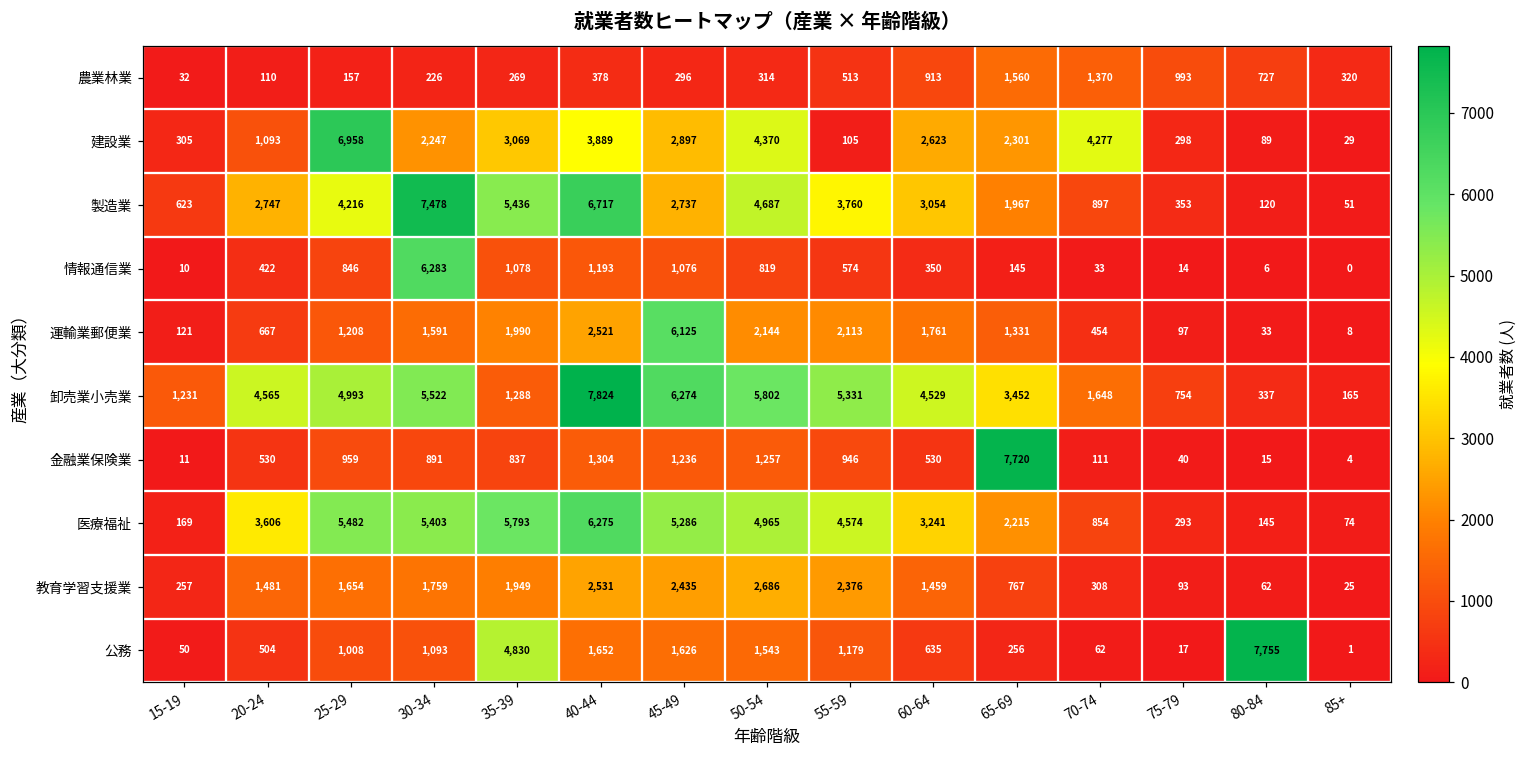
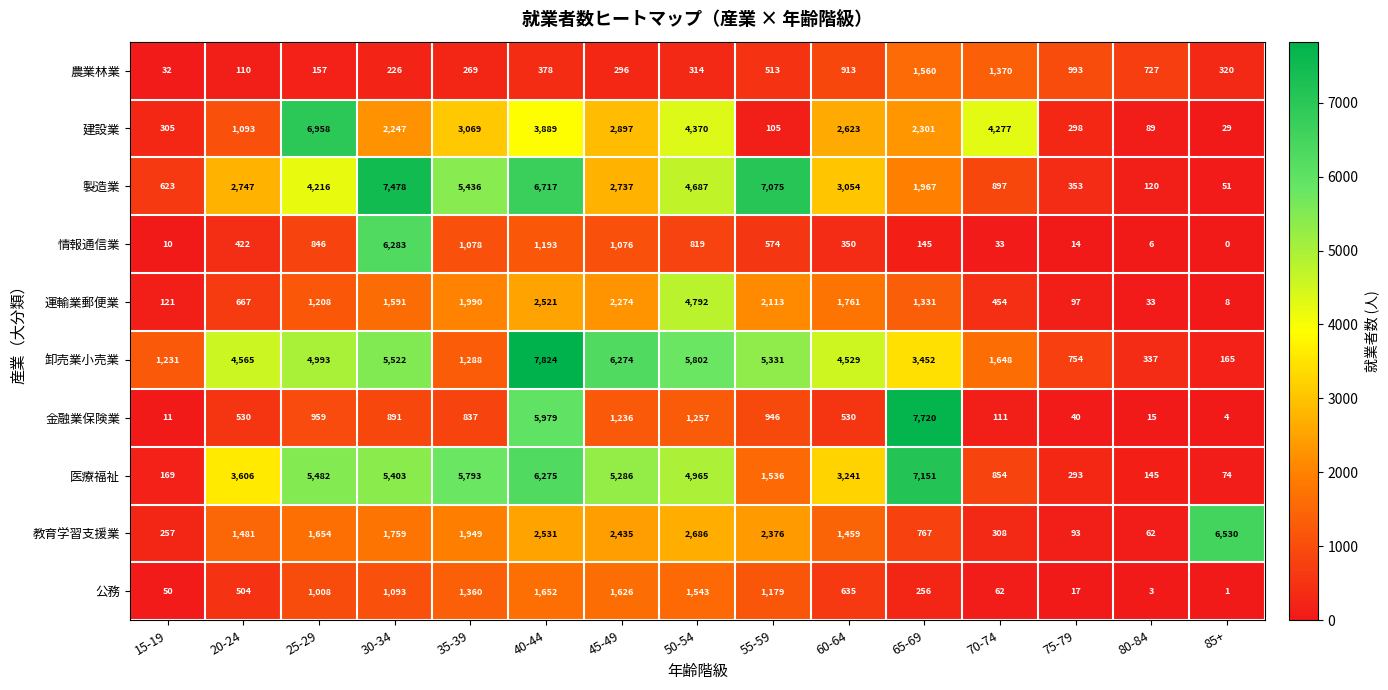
製造業, 55-59: 3,760 -> 7,075
運輸業郵便業, 45-49: 6,125 -> 2,274
運輸業郵便業, 50-54: 2,144 -> 4,792
金融業保険業, 40-44: 1,304 -> 5,979
医療福祉, 55-59: 4,574 -> 1,536
医療福祉, 65-69: 2,215 -> 7,151
教育学習支援業, 85+: 25 -> 6,530
公務, 35-39: 4,830 -> 1,360
公務, 80-84: 7,755 -> 3
